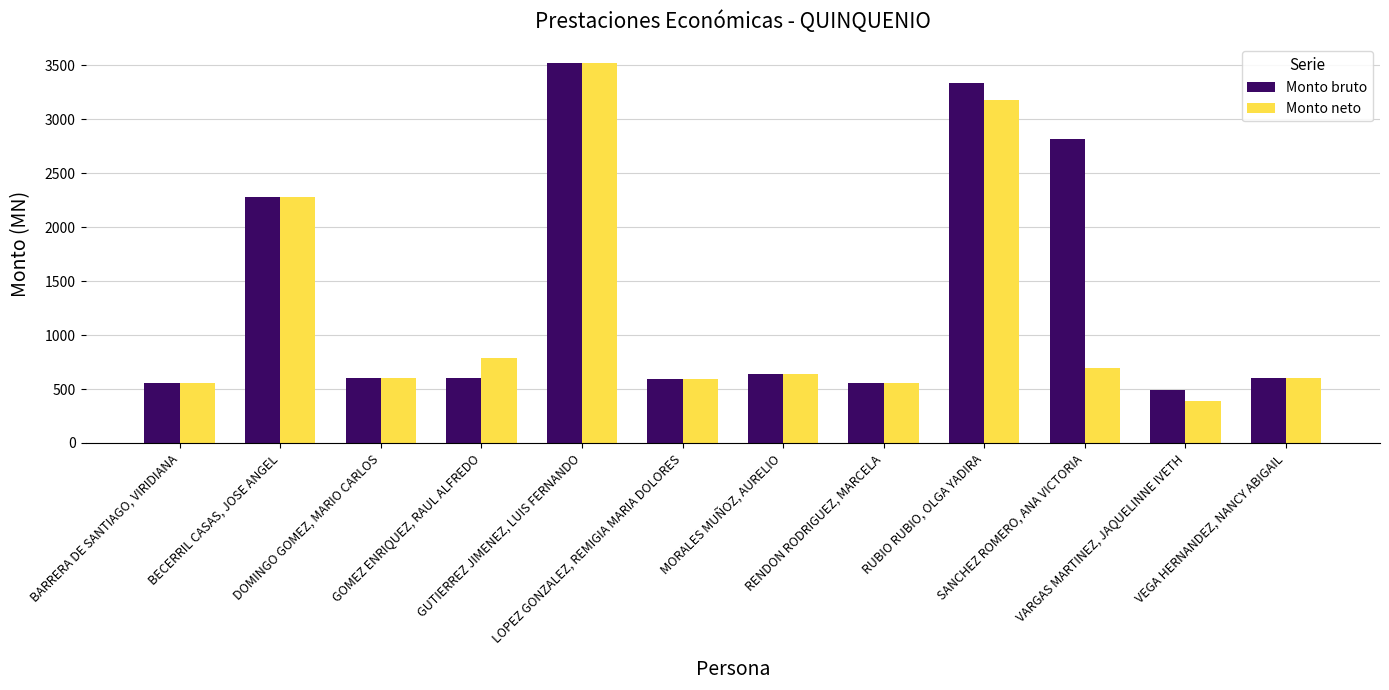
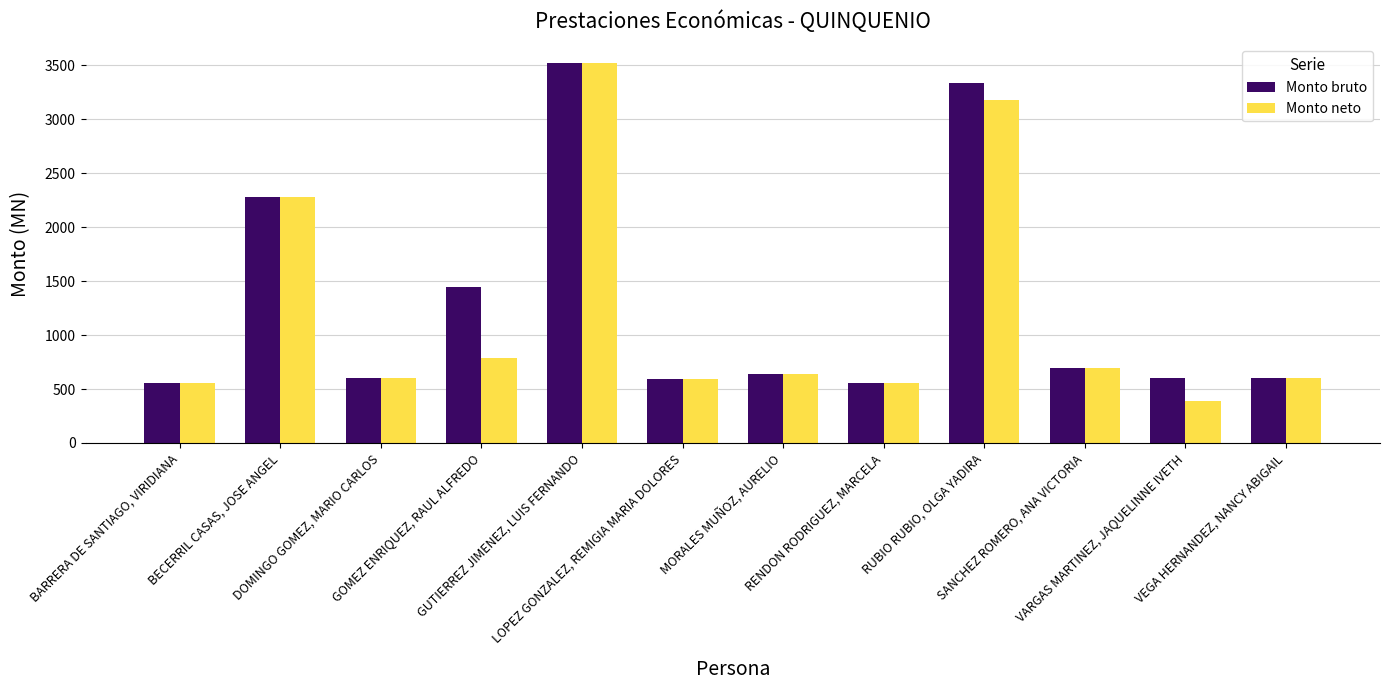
Monto bruto, GOMEZ ENRIQUEZ, RAUL ALFREDO: 610 -> 1440
Monto bruto, SANCHEZ ROMERO, ANA VICTORIA: 2820 -> 700
Monto bruto, VARGAS MARTINEZ, JAQUELINNE IVETH: 490 -> 600
